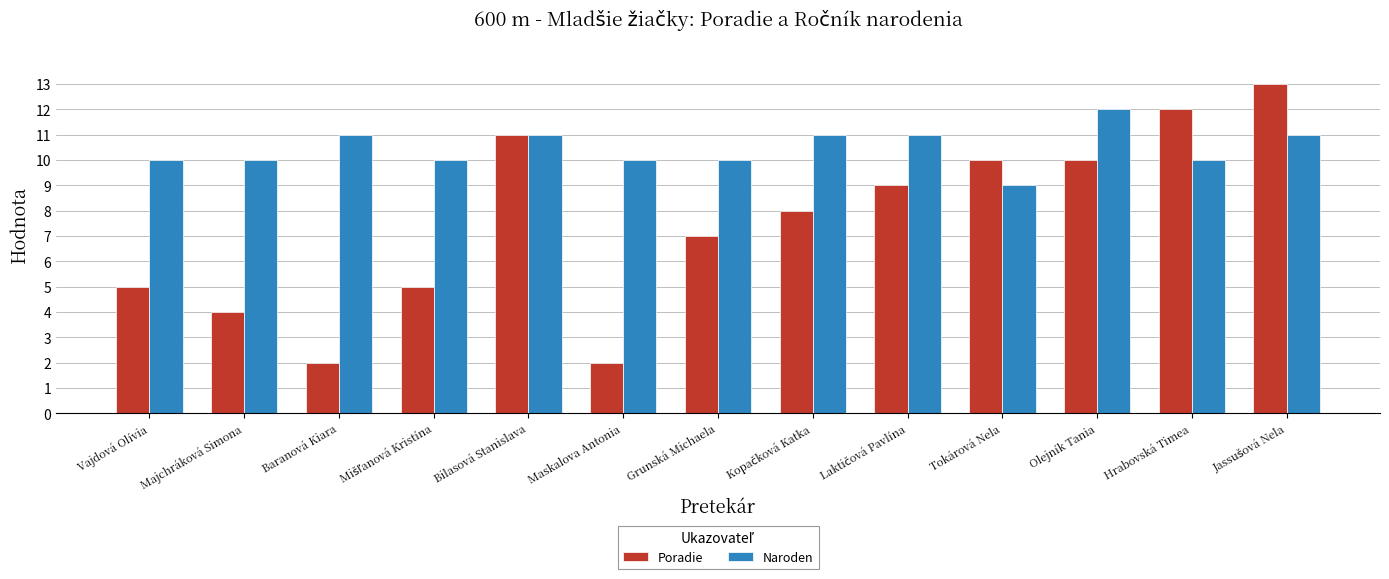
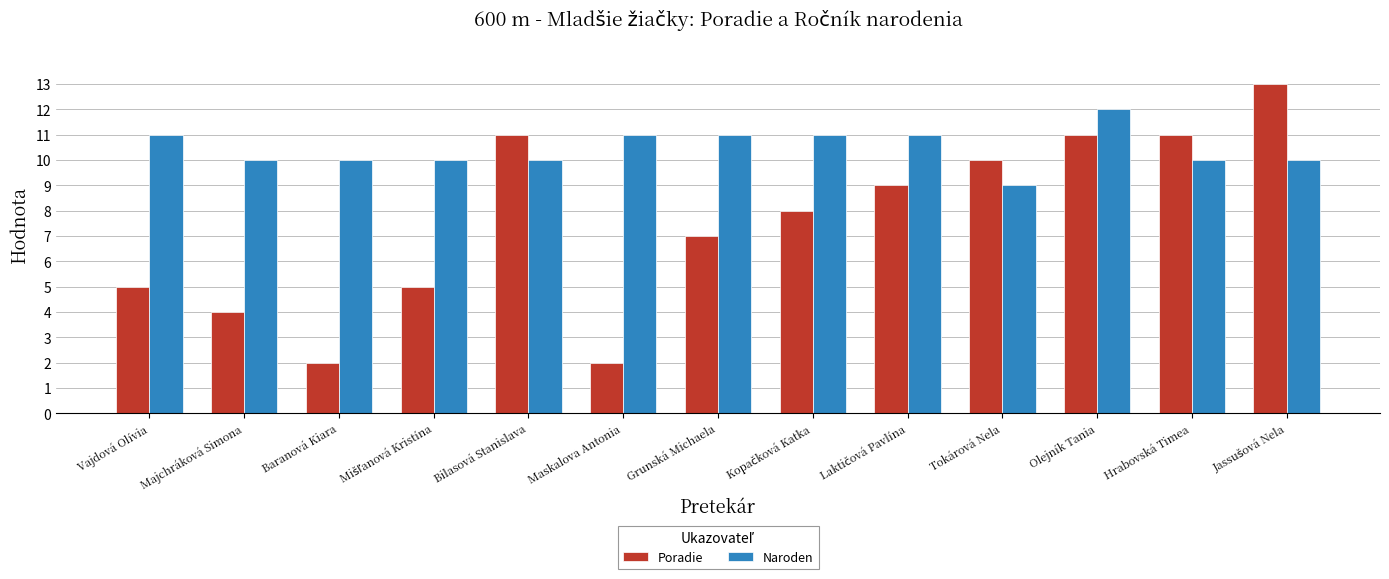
Naroden, Vajdová Olívia: 10 -> 11
Naroden, Baranová Kiara: 11 -> 10
Naroden, Bilasová Stanislava: 11 -> 10
Naroden, Maskalova Antonia: 10 -> 11
Naroden, Grunská Michaela: 10 -> 11
Poradie, Olejník Tania: 10 -> 11
Poradie, Hrabovská Timea: 12 -> 11
Naroden, Jassušová Nela: 11 -> 10
